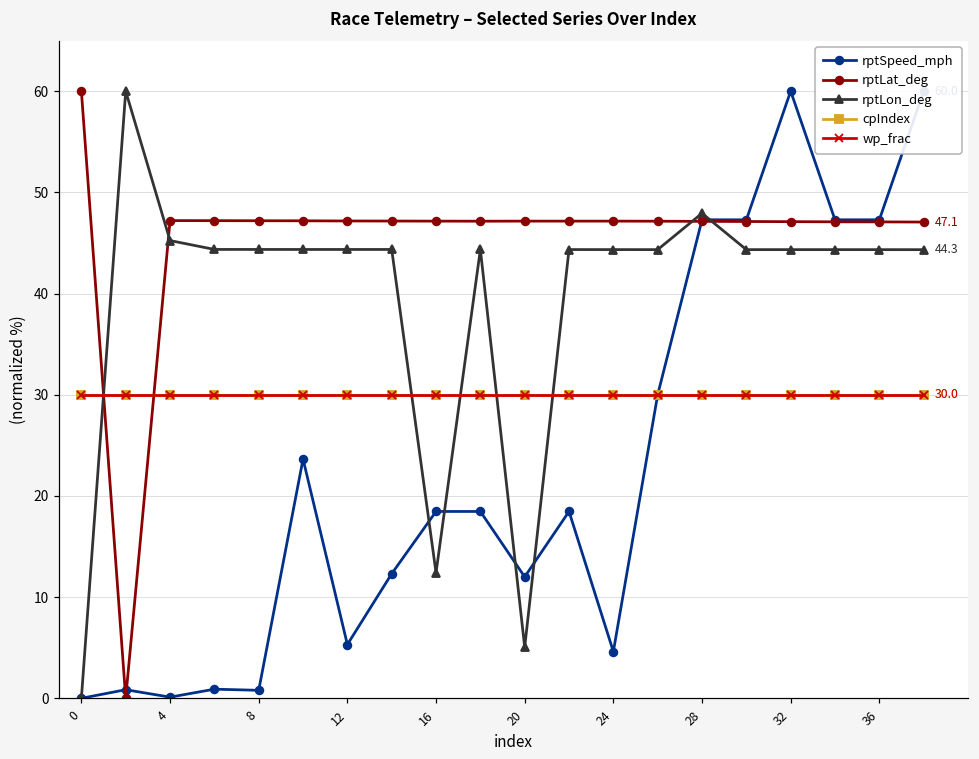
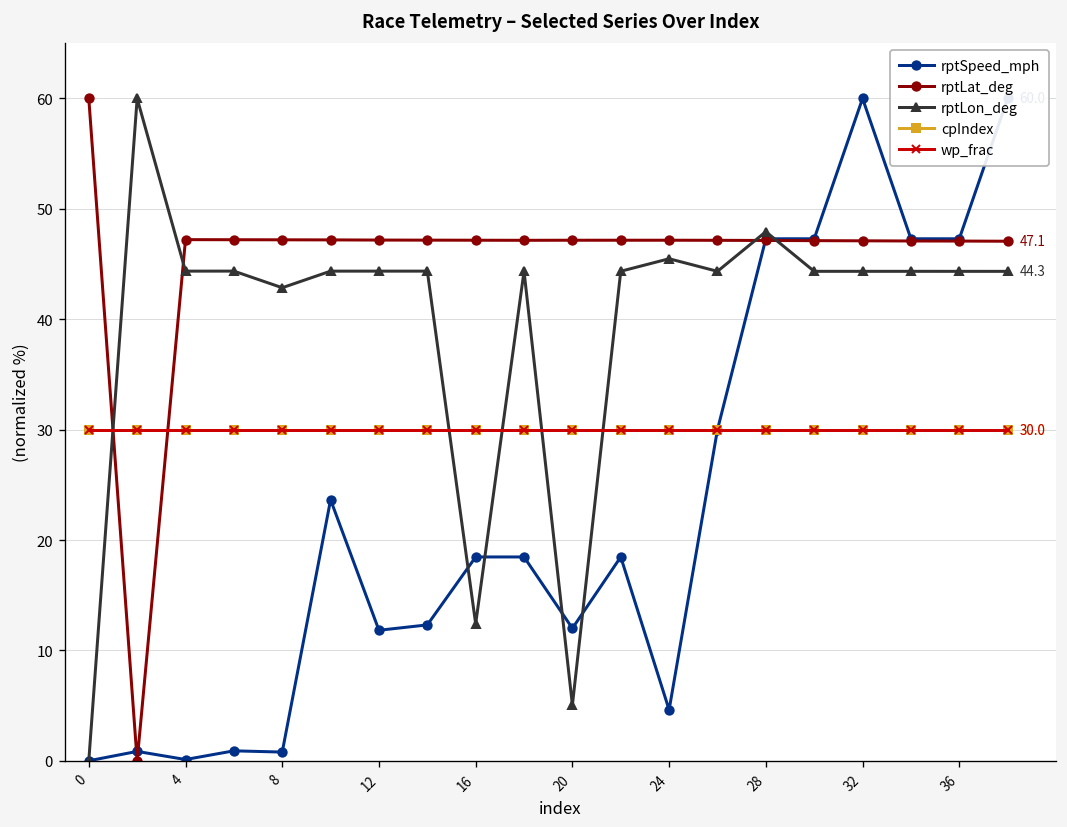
rptLon_deg, 4: 45 -> 44
rptLon_deg, 8: 44 -> 43
rptSpeed_mph, 12: 5 -> 12
rptLon_deg, 24: 44 -> 45
